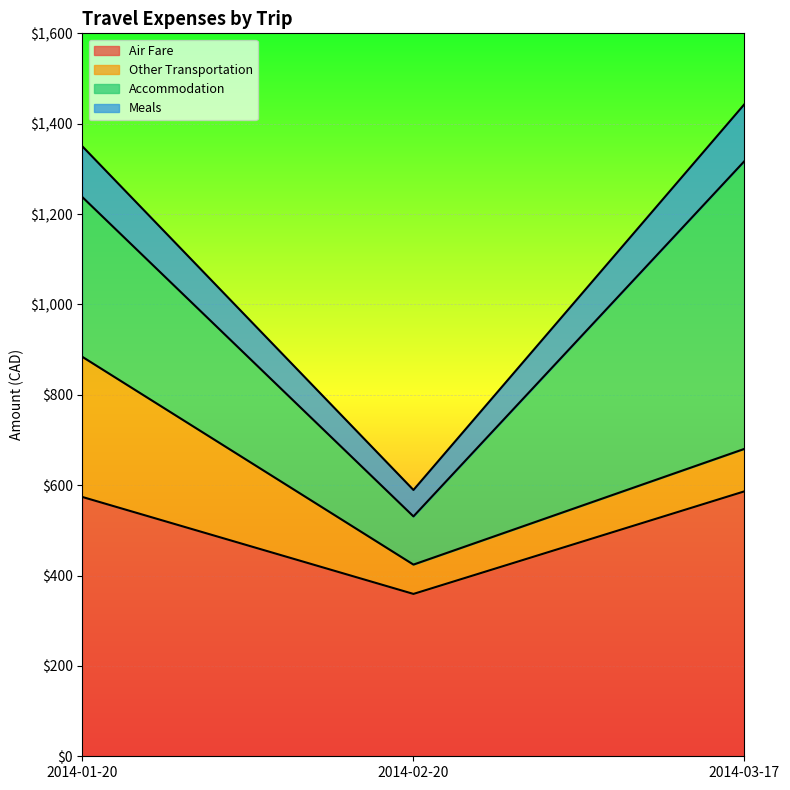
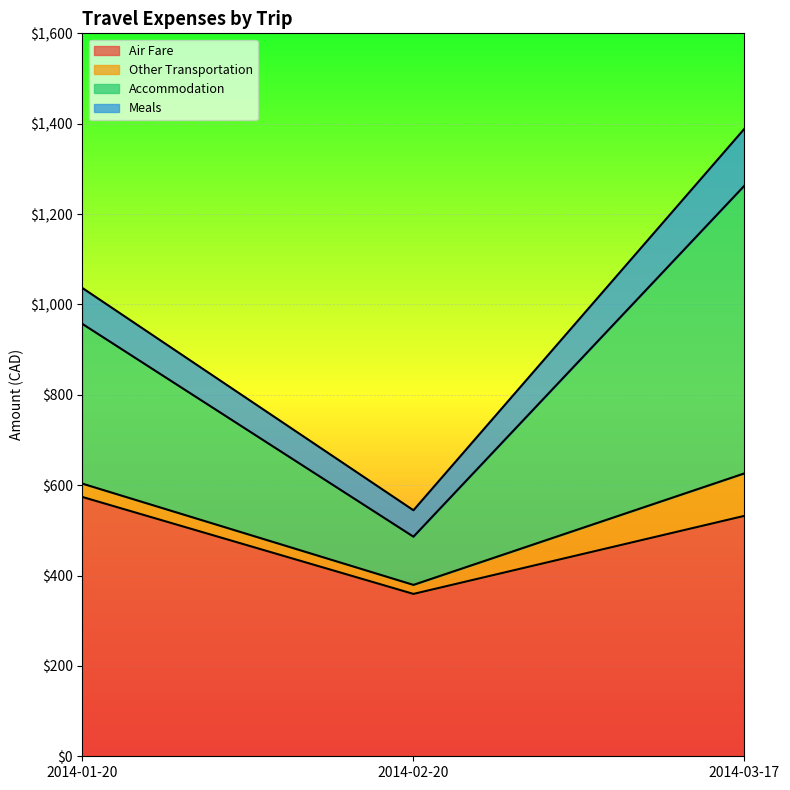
Other Transportation, 2014-01-20: $310 -> $30
Meals, 2014-01-20: $110 -> $80
Other Transportation, 2014-02-20: $60 -> $20
Air Fare, 2014-03-17: $590 -> $530
